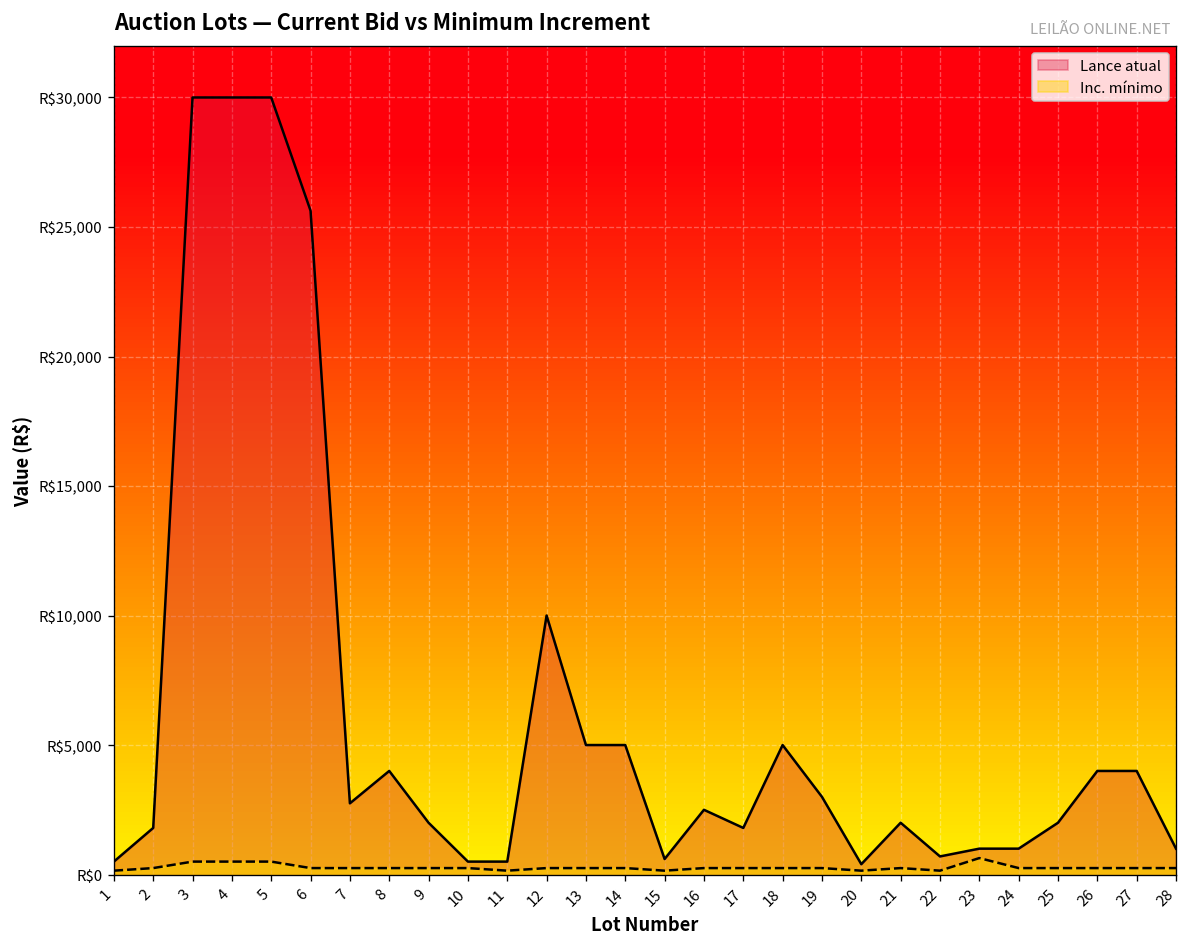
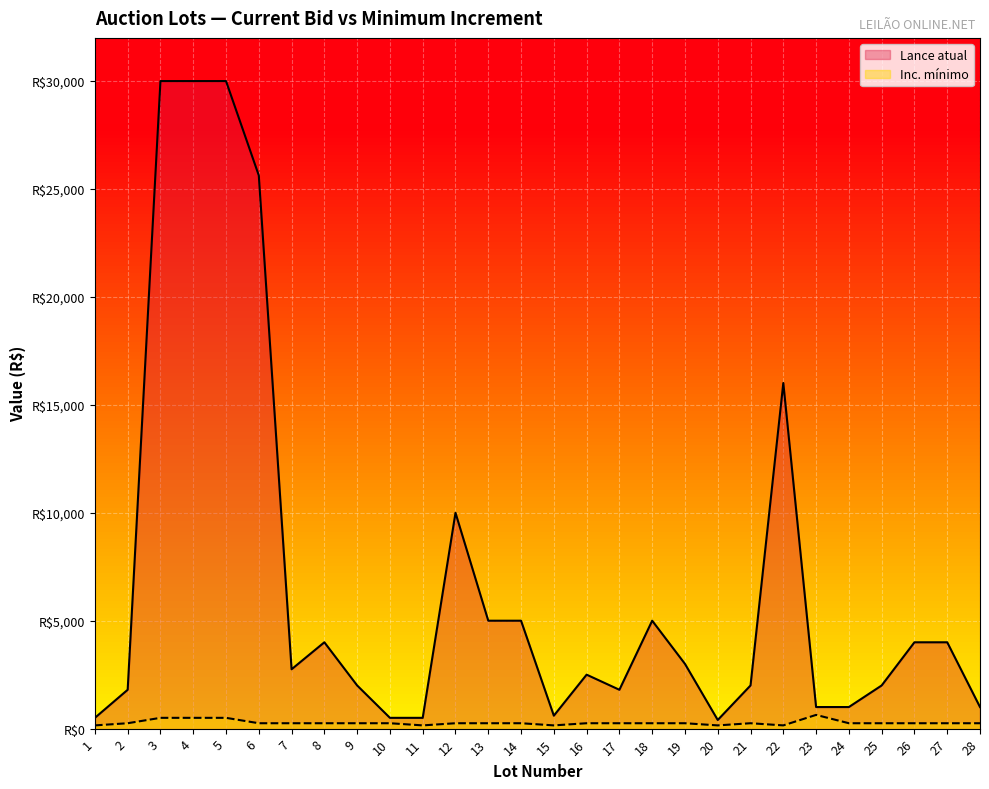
Lance atual, 22: R$700 -> R$16,000
